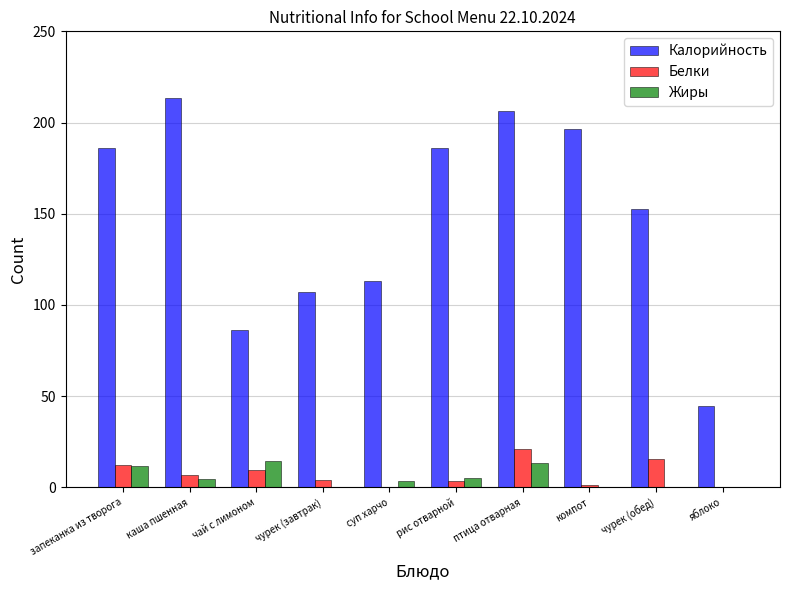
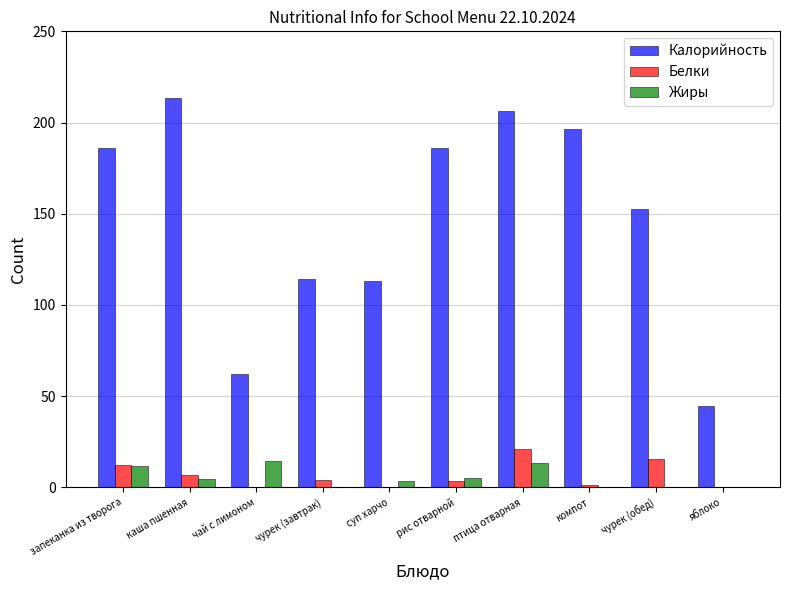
Калорийность, чай с лимоном: 86 -> 62
Белки, чай с лимоном: 10 -> 0
Калорийность, чурек (завтрак): 107 -> 114
